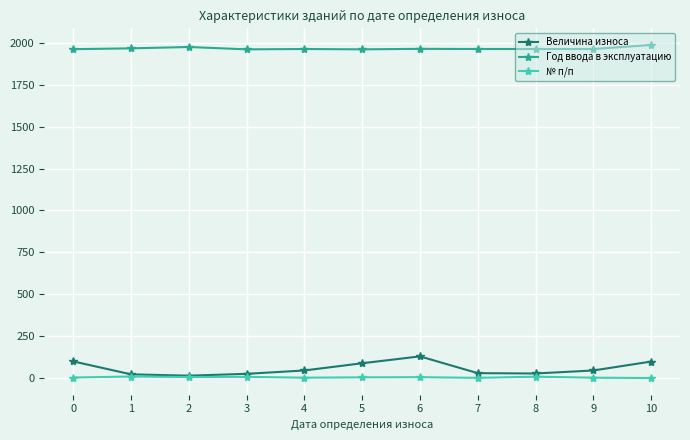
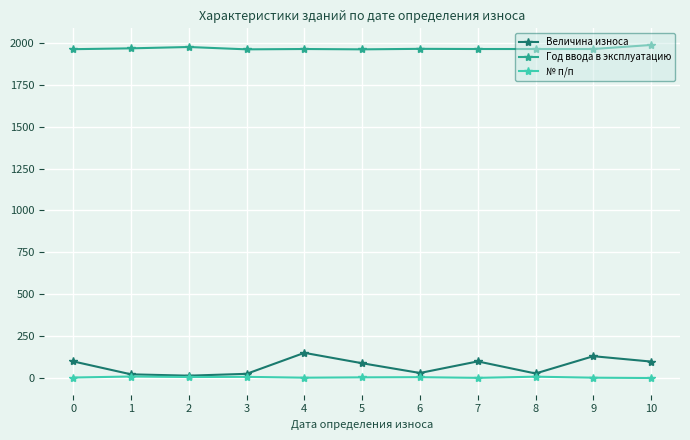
Величина износа, 4: 50 -> 150
Величина износа, 6: 130 -> 30
Величина износа, 7: 30 -> 100
Величина износа, 9: 50 -> 130
